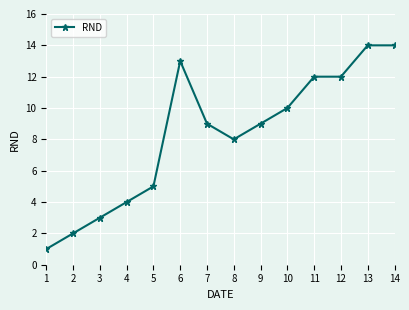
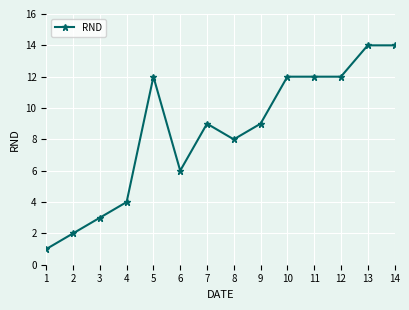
5: 5 -> 12
6: 13 -> 6
10: 10 -> 12
